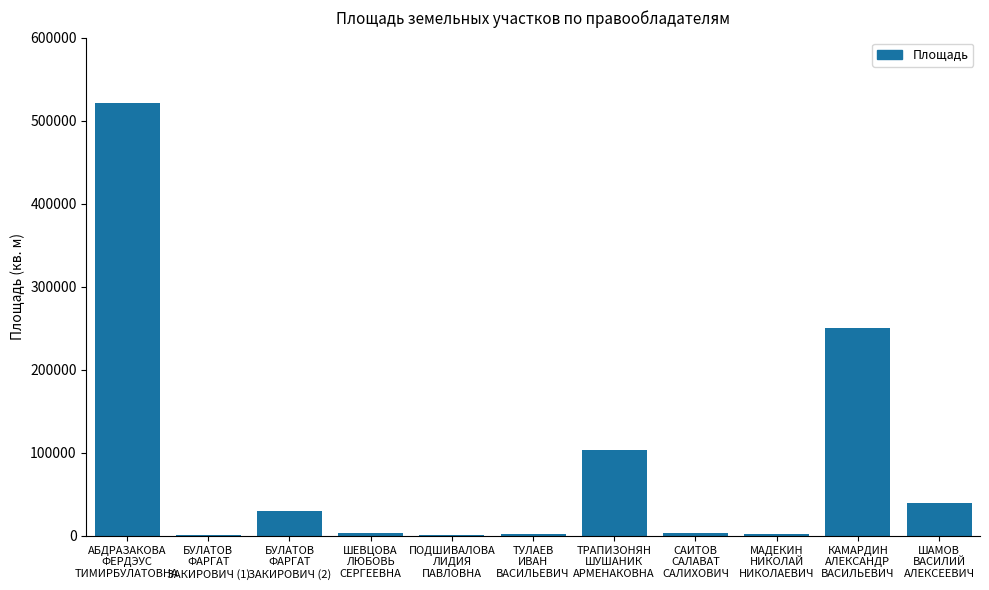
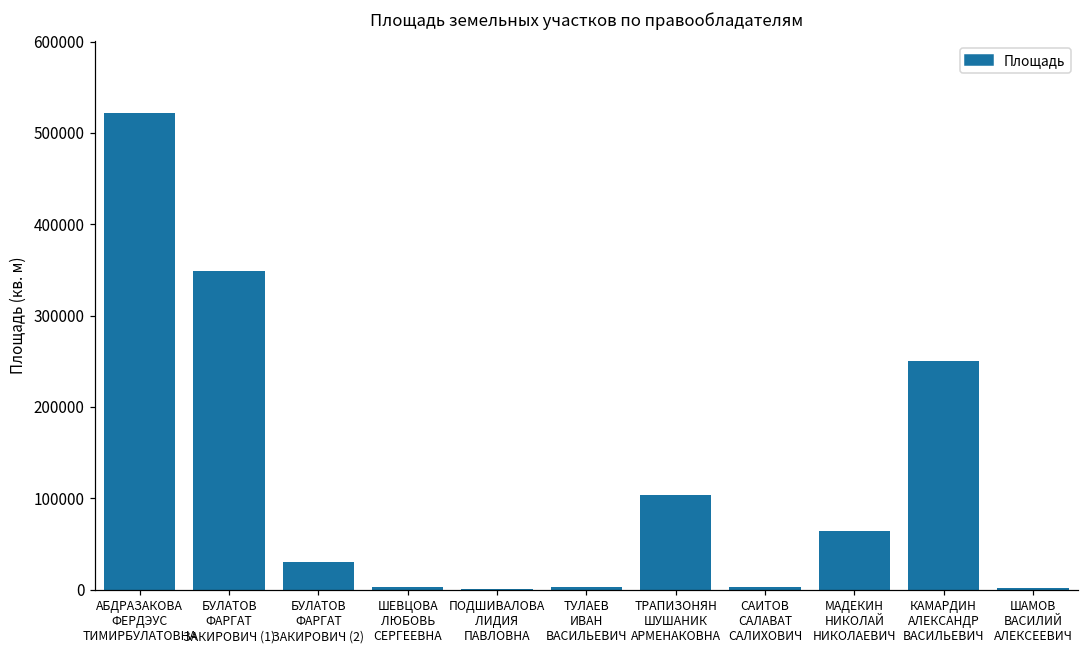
БУЛАТОВ ФАРГАТ ЗАКИРОВИЧ (1): 0 -> 350000
МАДЕКИН НИКОЛАЙ НИКОЛАЕВИЧ: 0 -> 60000
ШАМОВ ВАСИЛИЙ АЛЕКСЕЕВИЧ: 40000 -> 0
